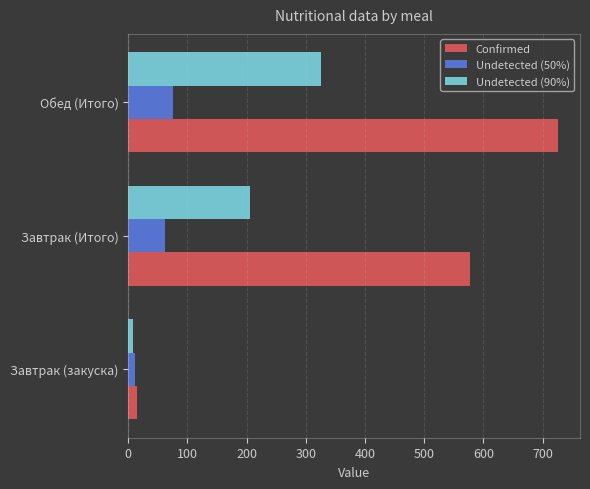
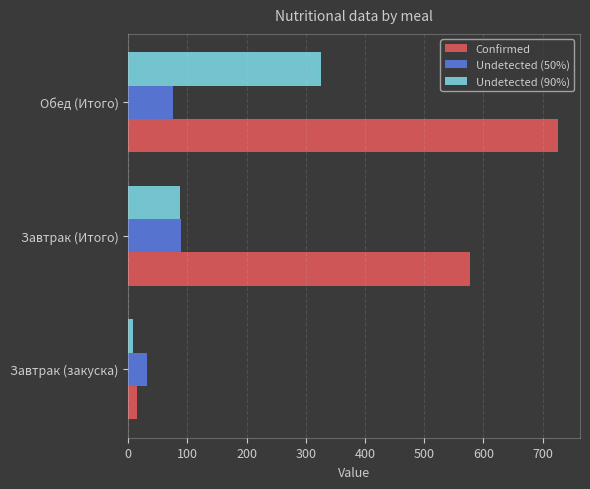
Undetected (90%), Завтрак (Итого): 210 -> 90
Undetected (50%), Завтрак (Итого): 60 -> 90
Undetected (50%), Завтрак (закуска): 10 -> 30
